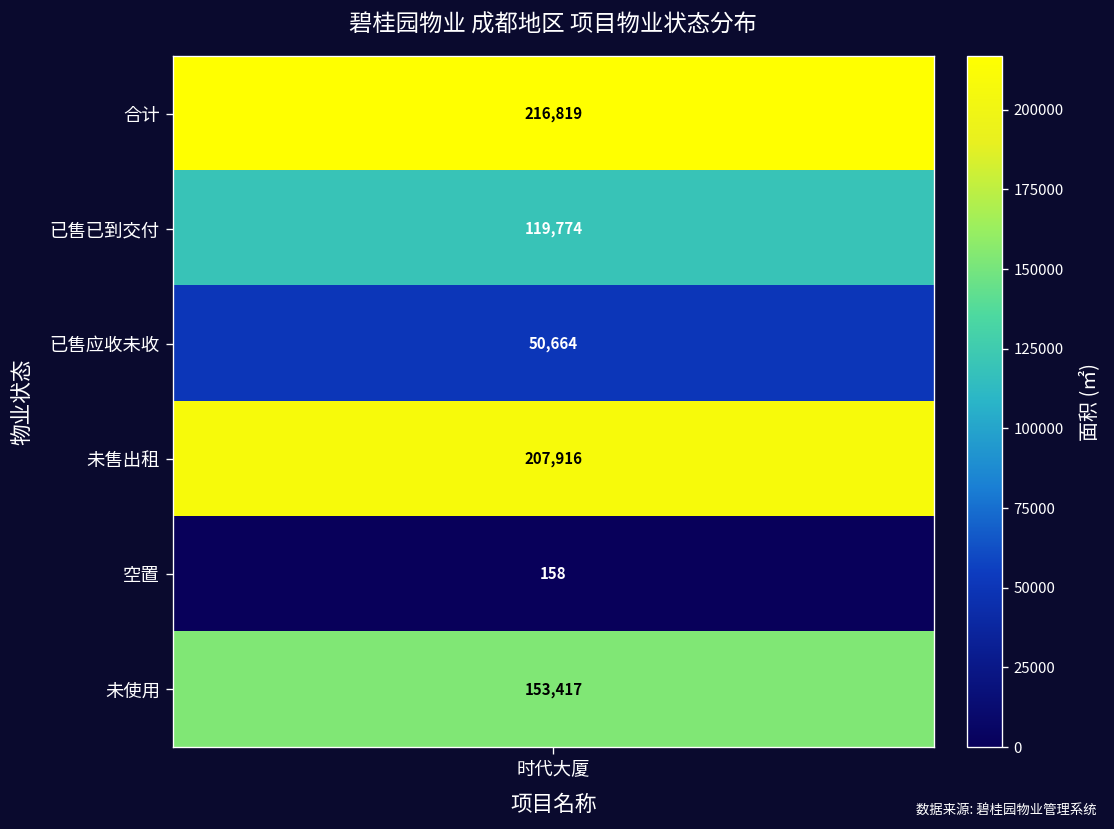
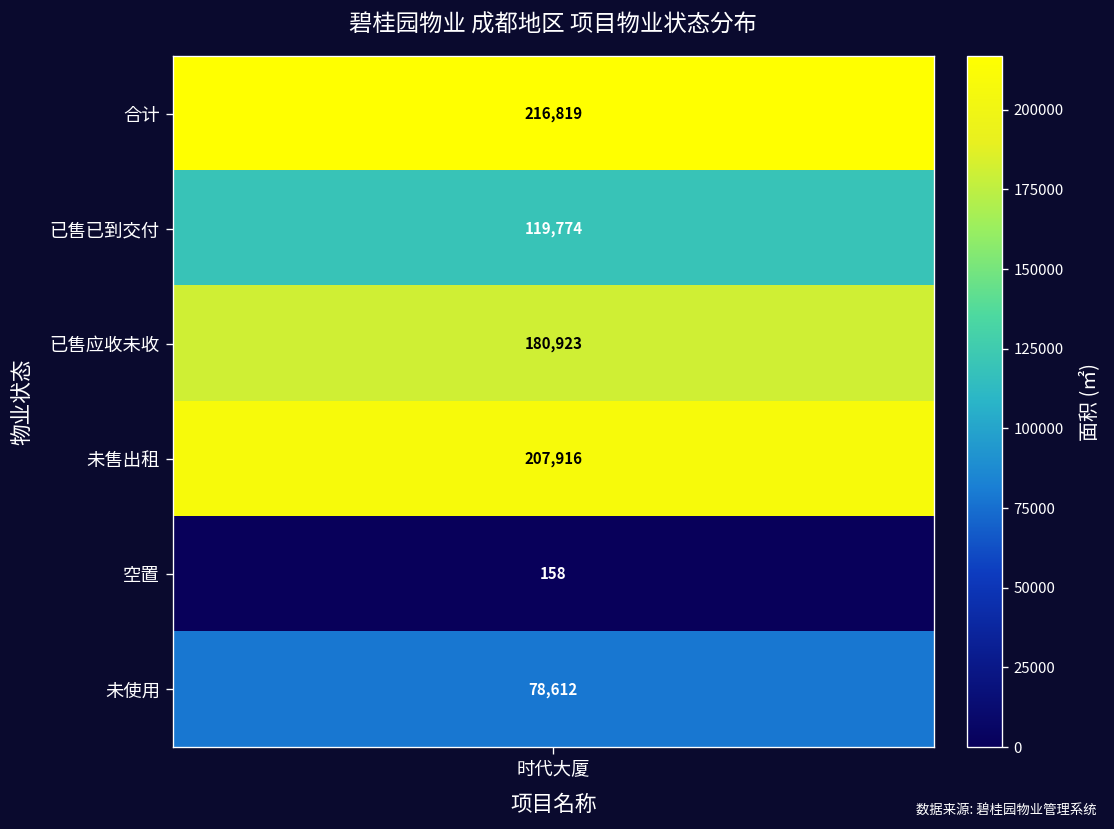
已售应收未收, 时代大厦: 50,664 -> 180,923
未使用, 时代大厦: 153,417 -> 78,612
